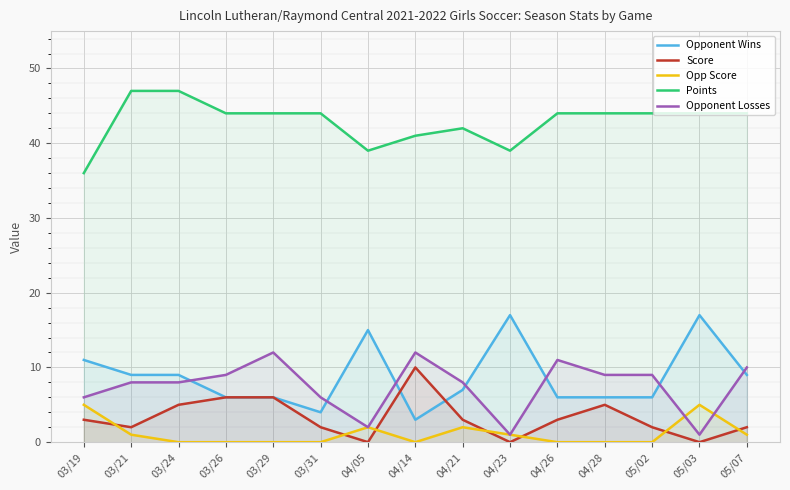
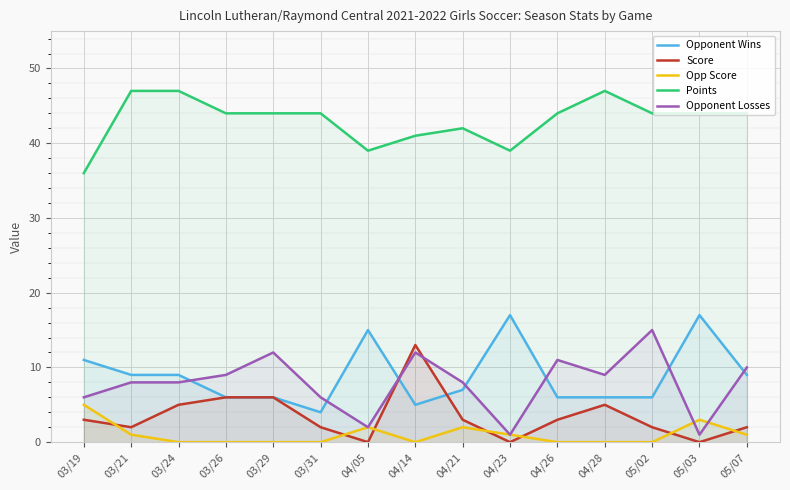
Opponent Wins, 04/14: 3 -> 5
Score, 04/14: 10 -> 13
Points, 04/28: 44 -> 47
Opponent Losses, 05/02: 9 -> 15
Opp Score, 05/03: 5 -> 3
